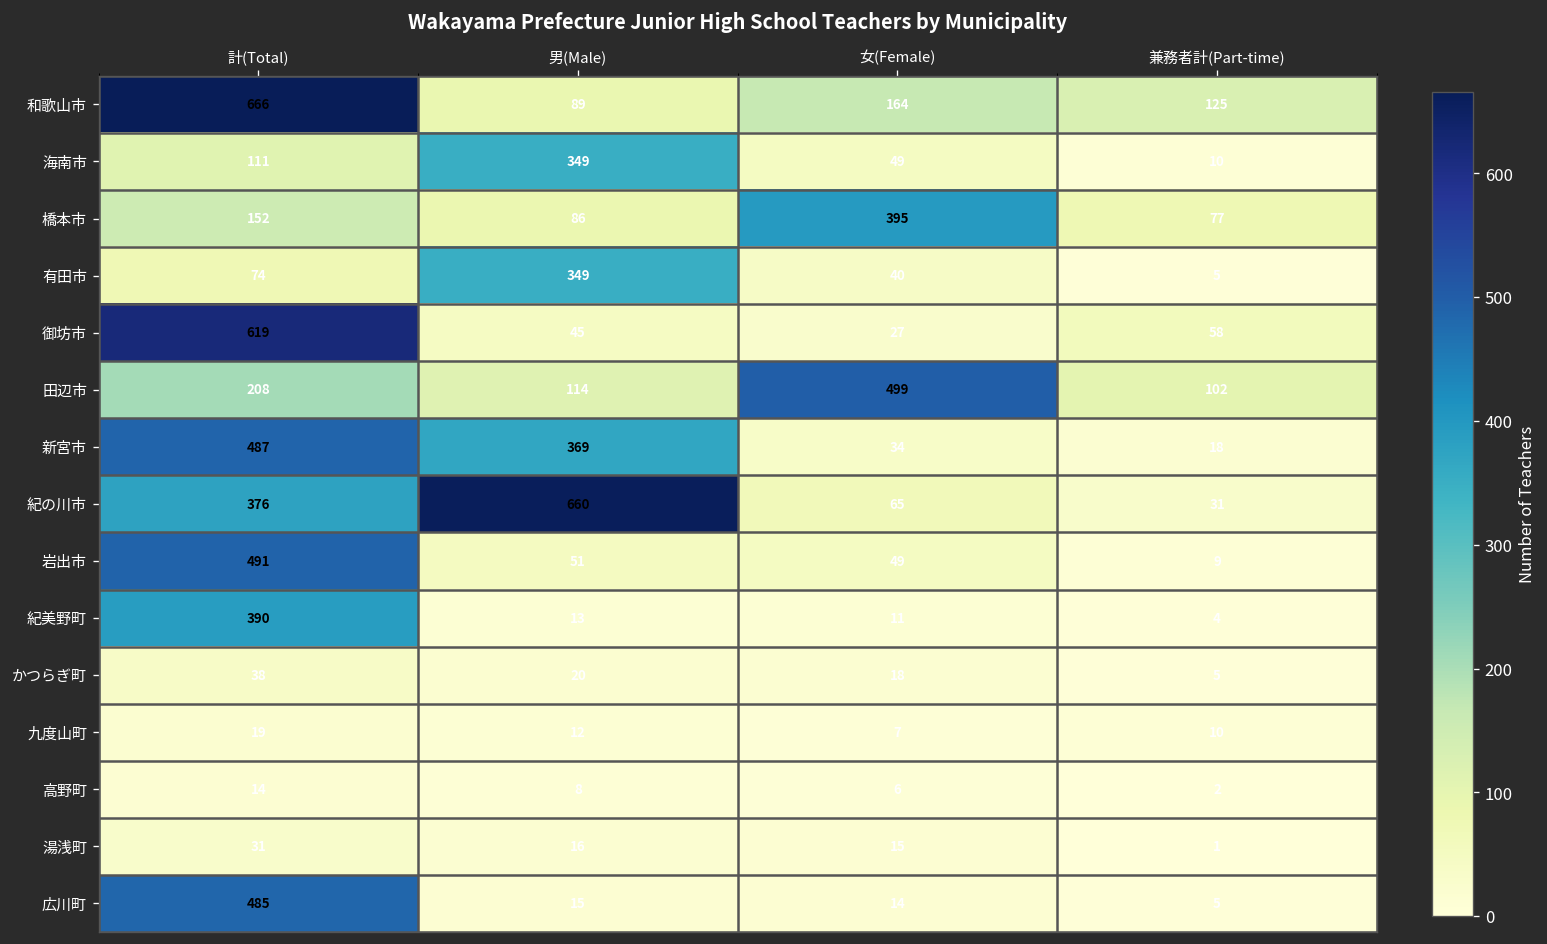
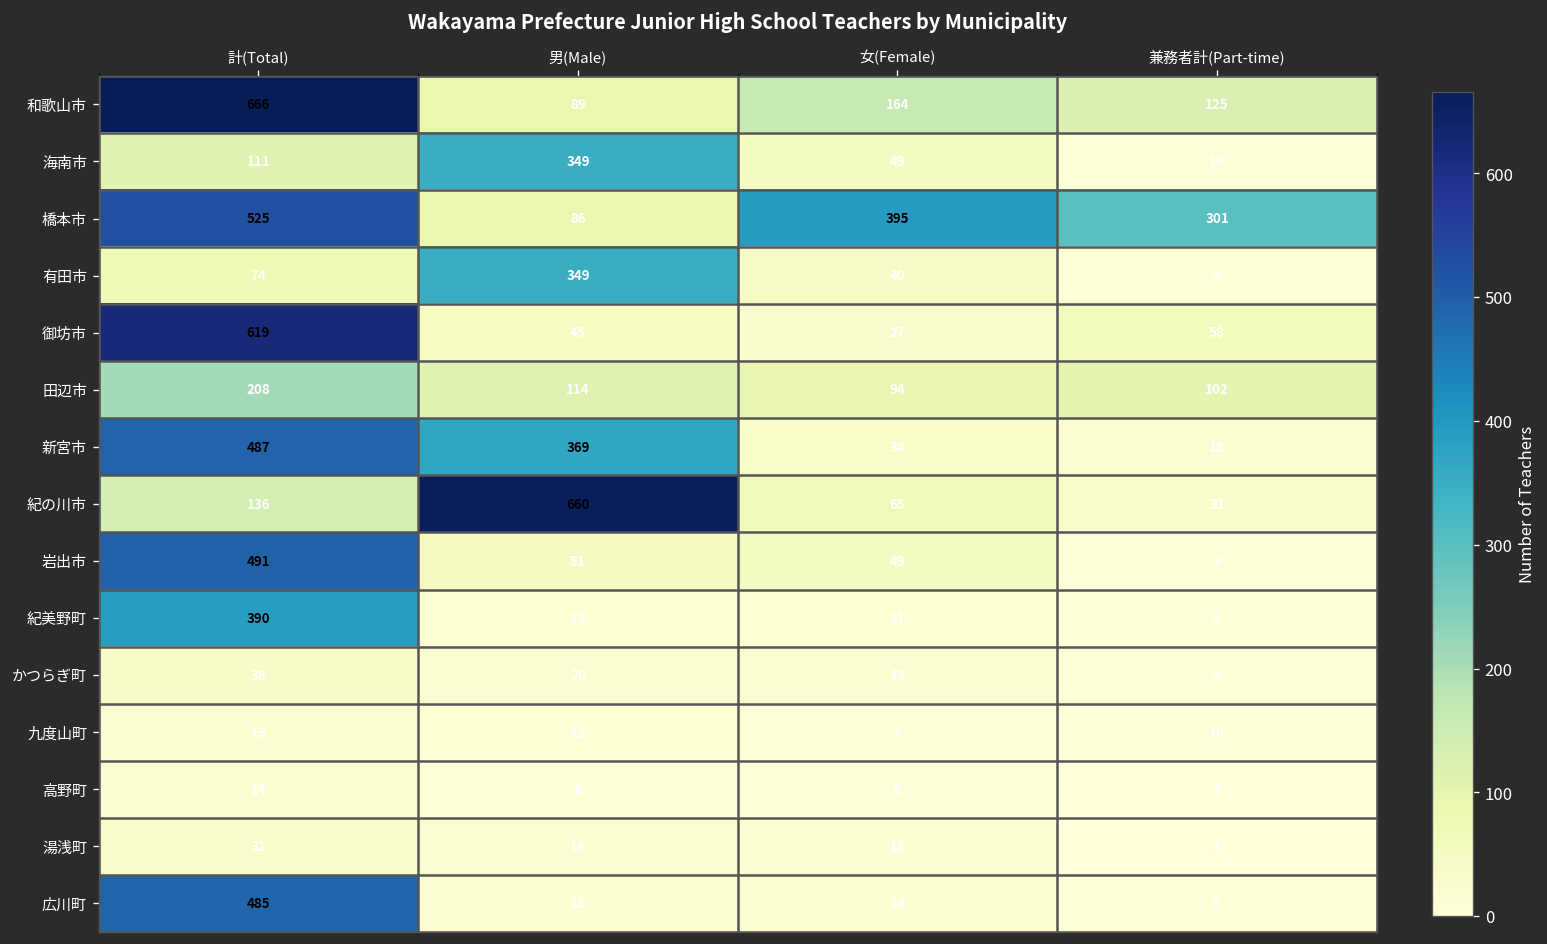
橋本市, 計(Total): 152 -> 525
橋本市, 兼務者計(Part-time): 77 -> 301
田辺市, 女(Female): 499 -> 94
紀の川市, 計(Total): 376 -> 136
